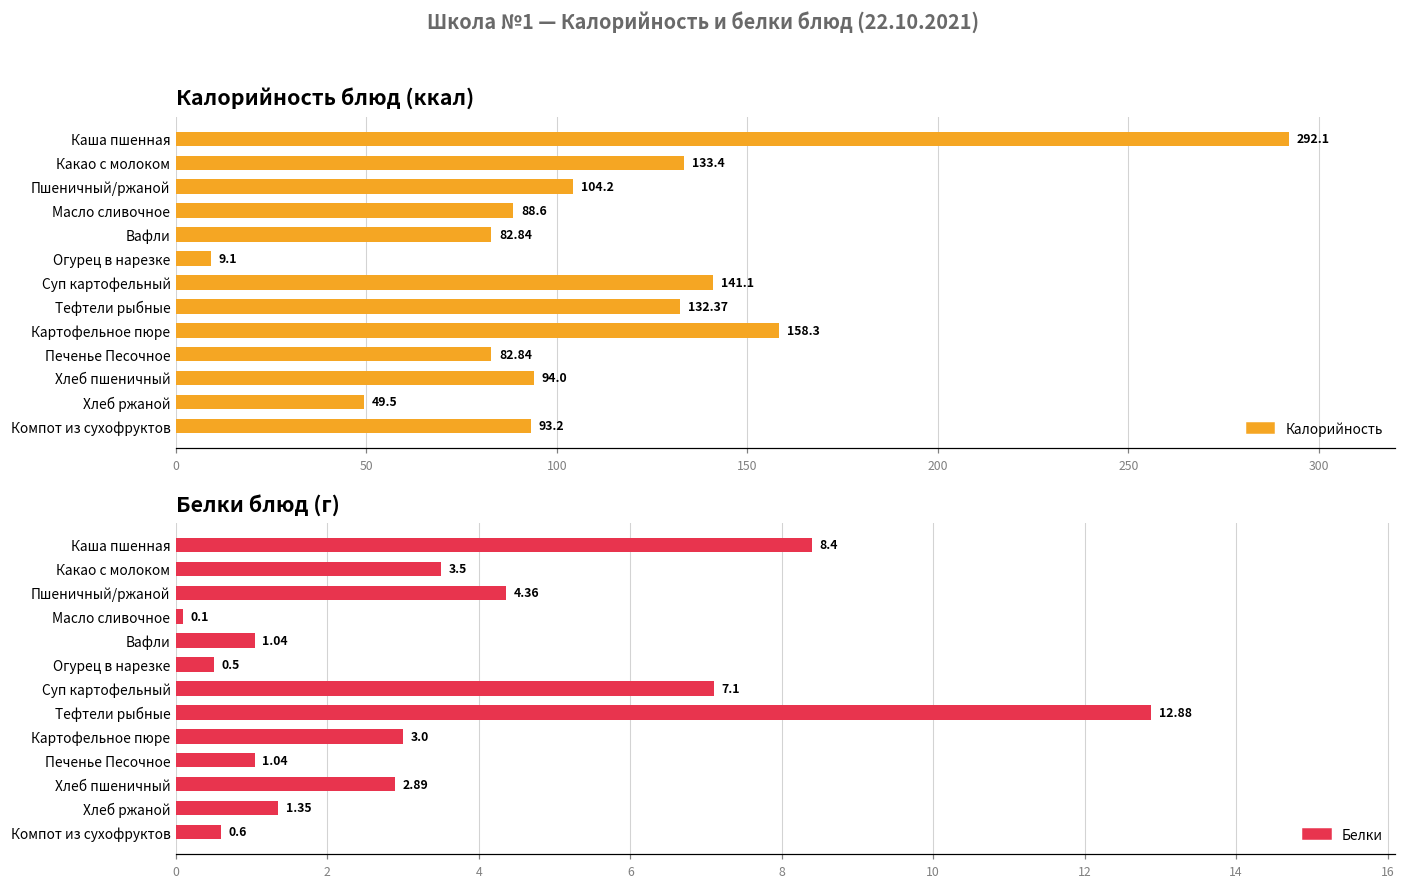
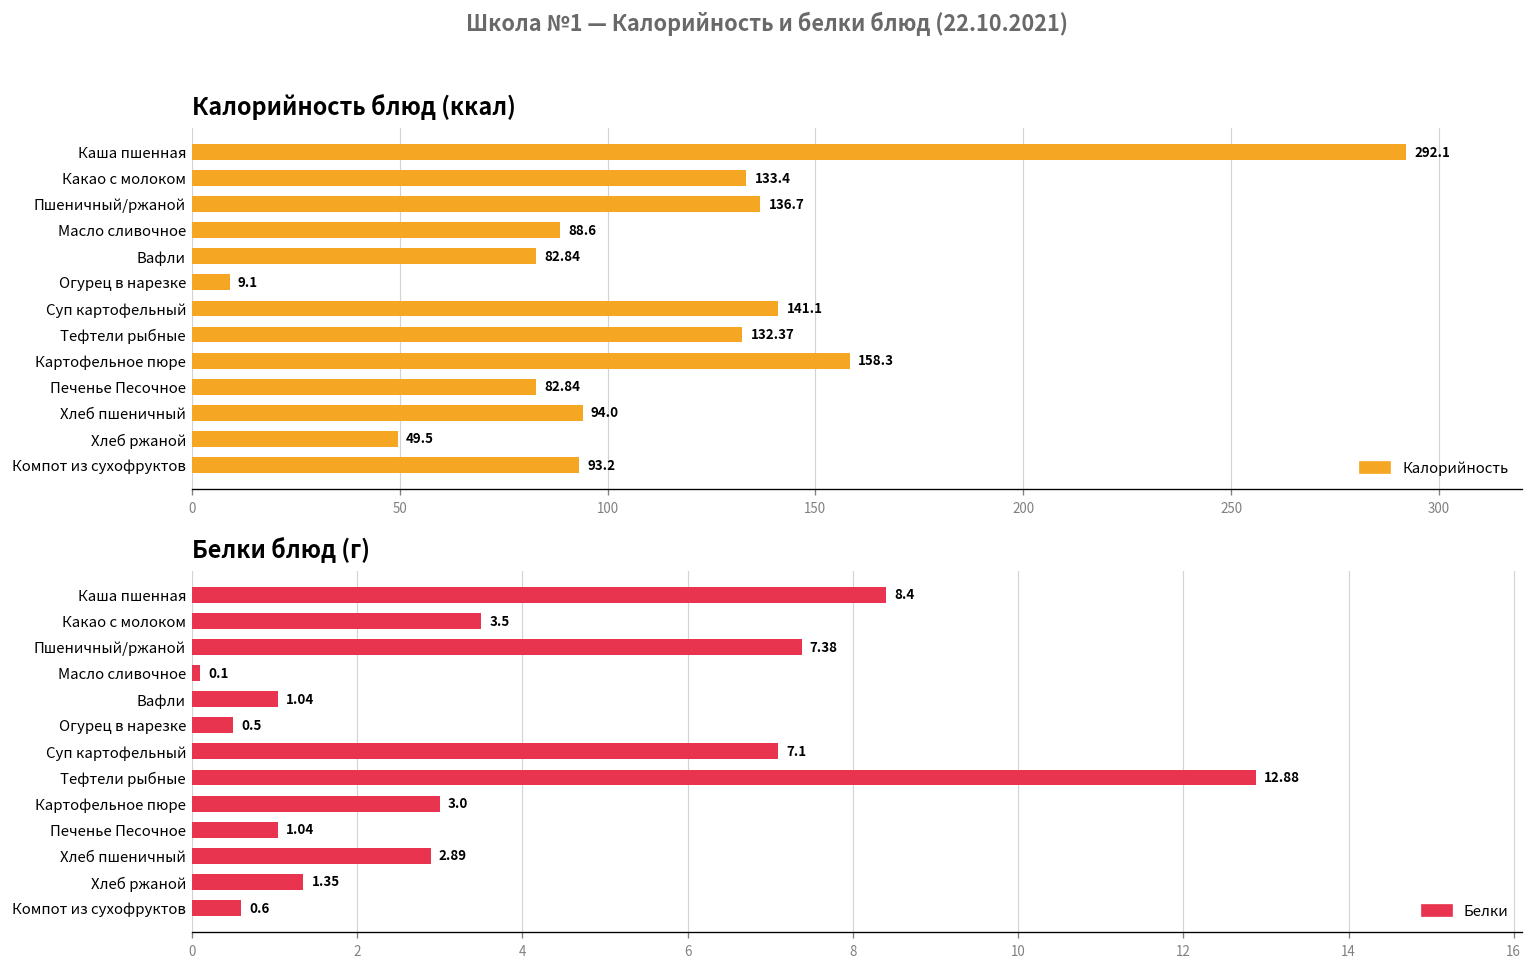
Калорийность блюд (ккал), Пшеничный/ржаной: 104.2 -> 136.7
Белки блюд (г), Пшеничный/ржаной: 4.36 -> 7.38
